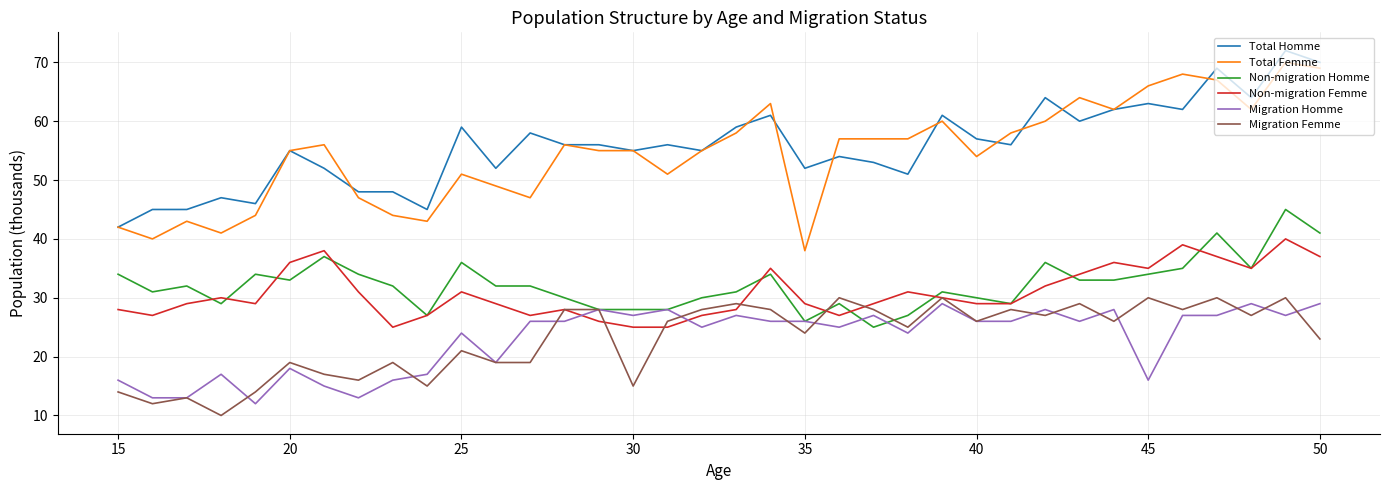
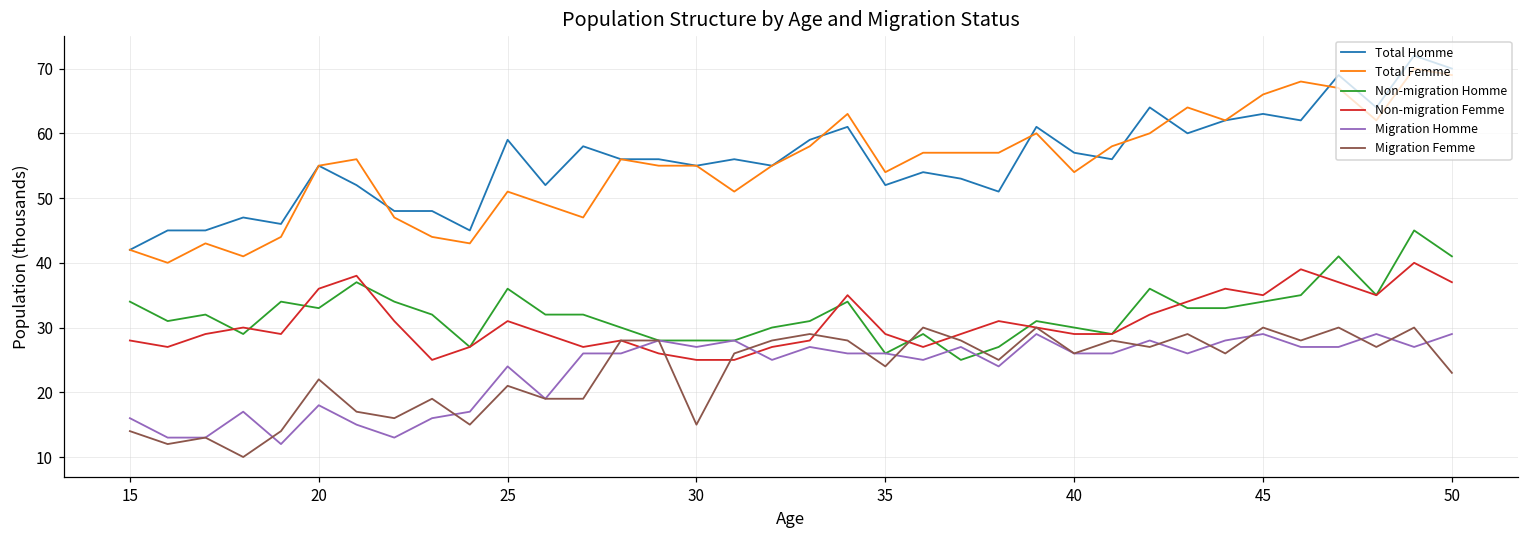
Migration Femme, 20: 19 -> 22
Total Femme, 35: 38 -> 54
Migration Homme, 45: 16 -> 29
